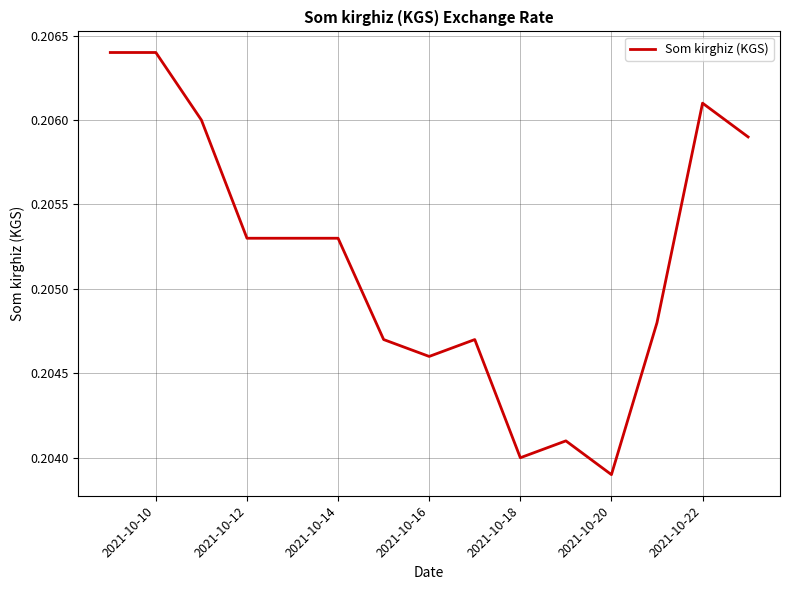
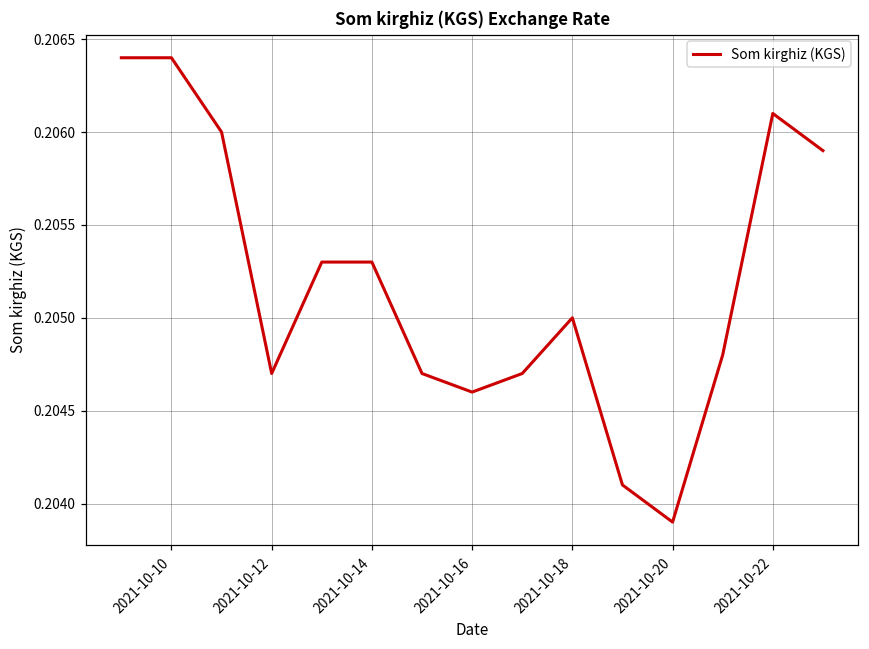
2021-10-12: 0.2053 -> 0.2047
2021-10-18: 0.204 -> 0.205
